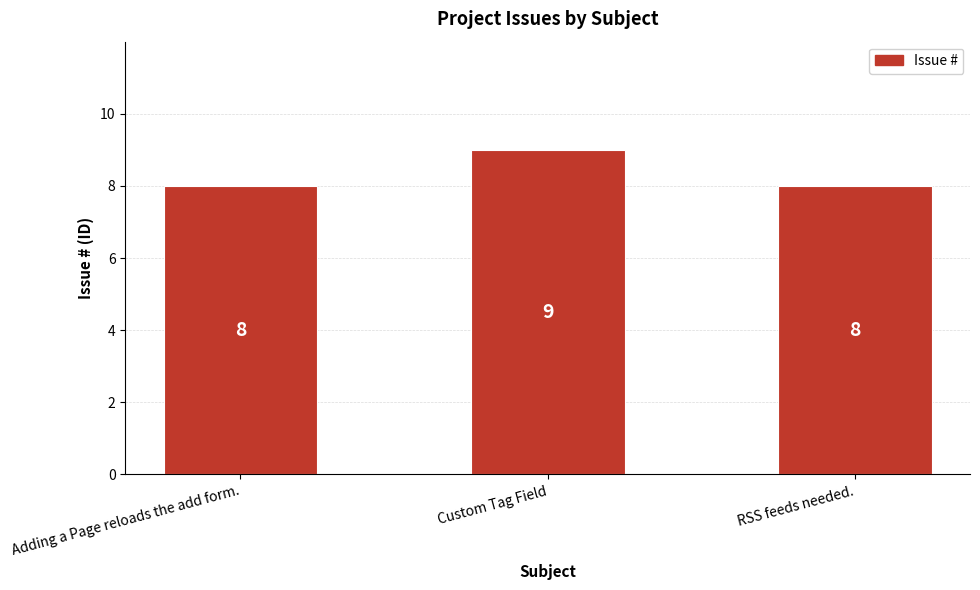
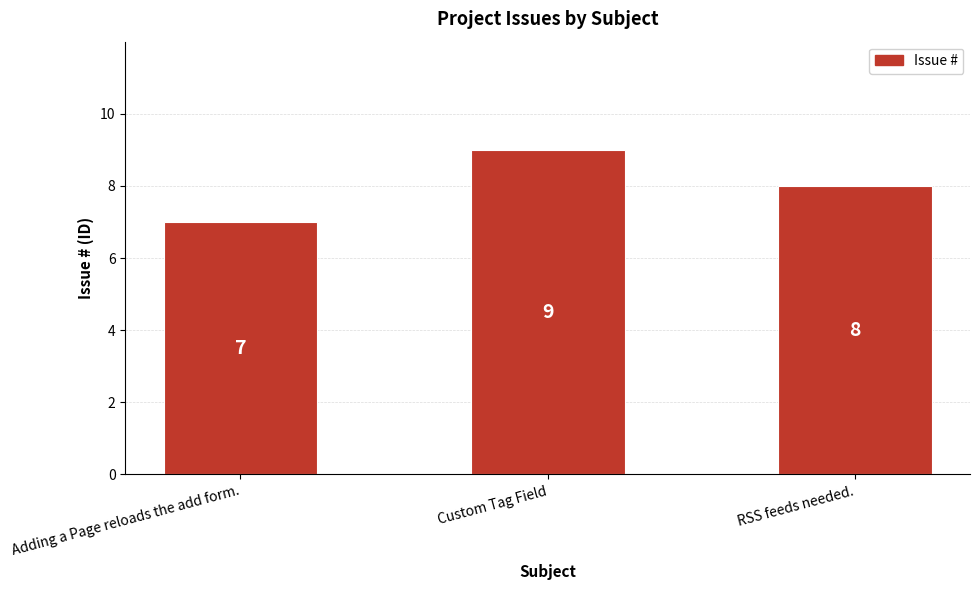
Adding a Page reloads the add form.: 8 -> 7
